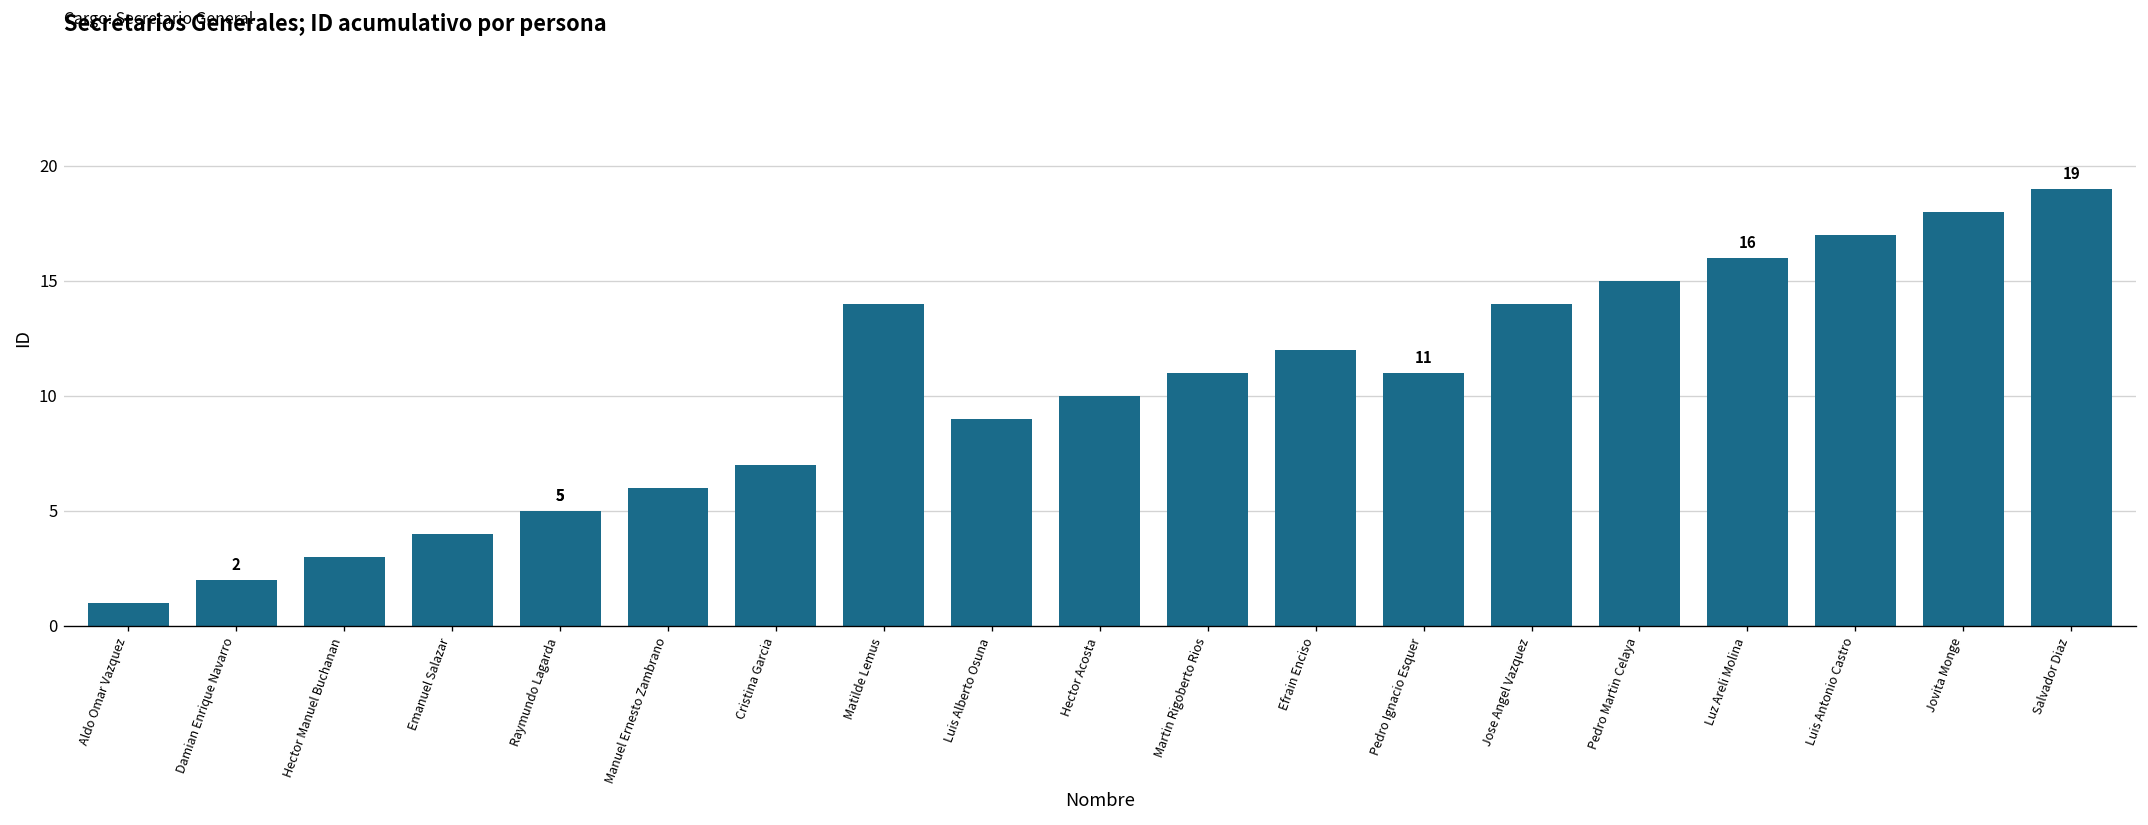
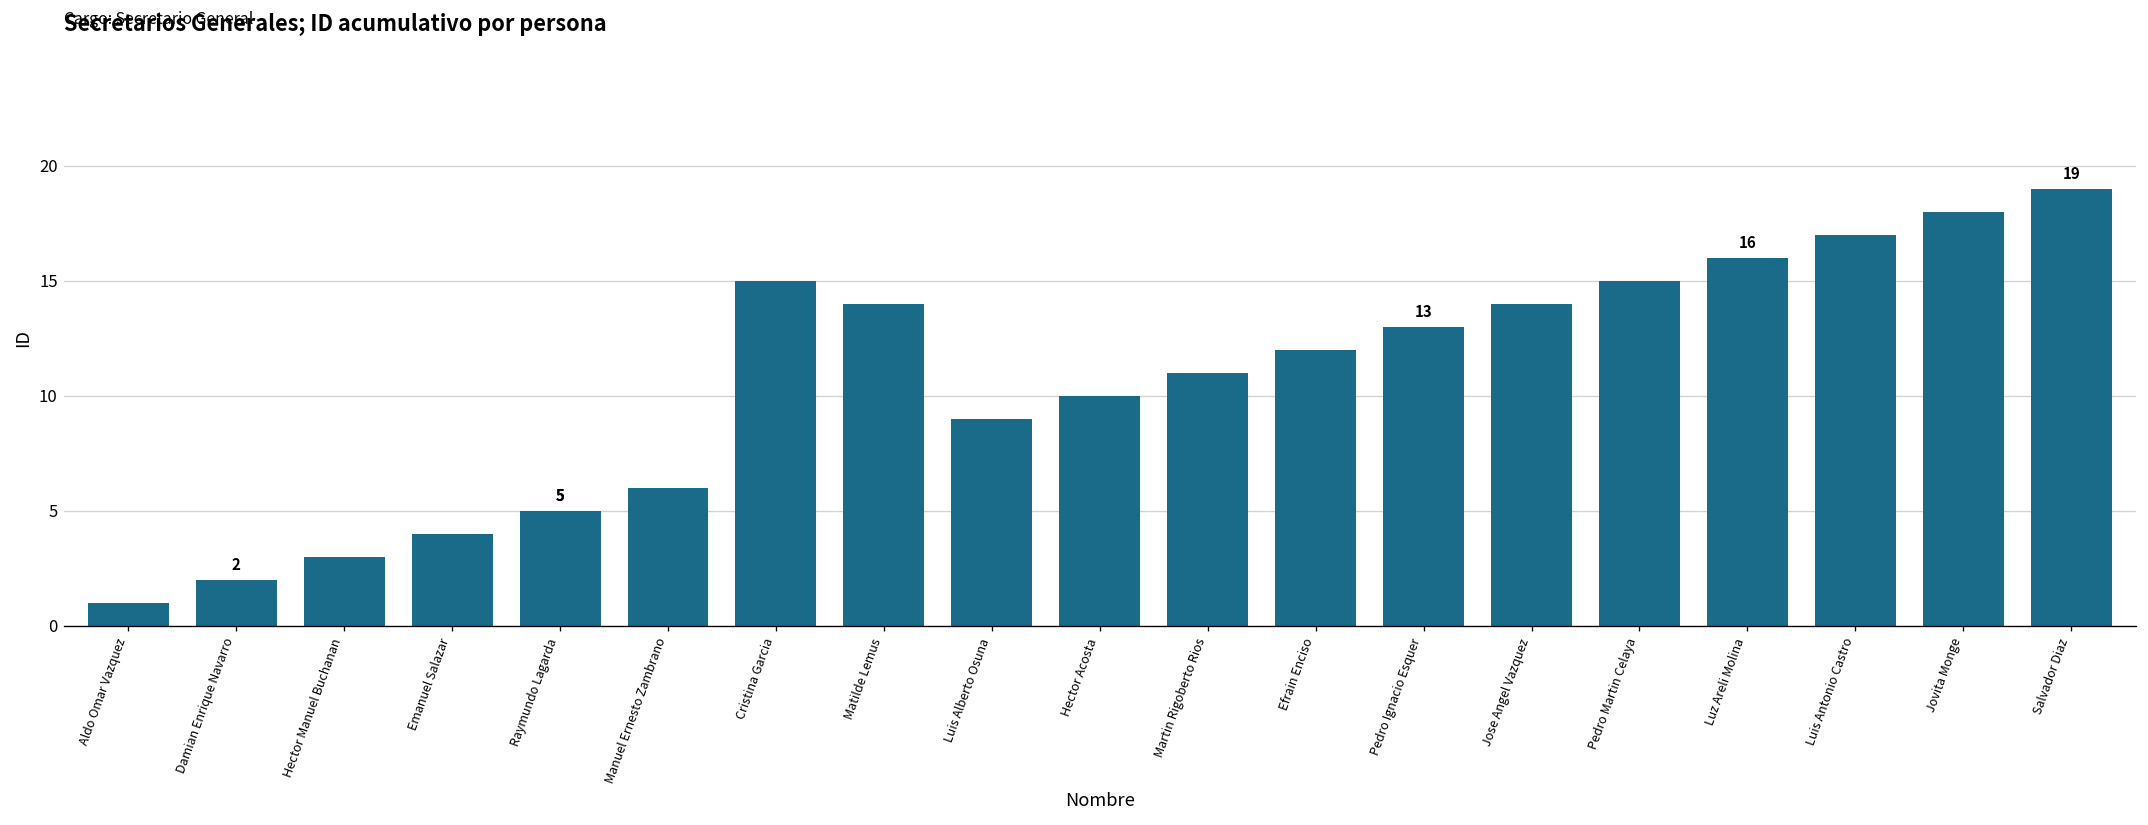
Cristina Garcia: 7 -> 15
Pedro Ignacio Esquer: 11 -> 13
